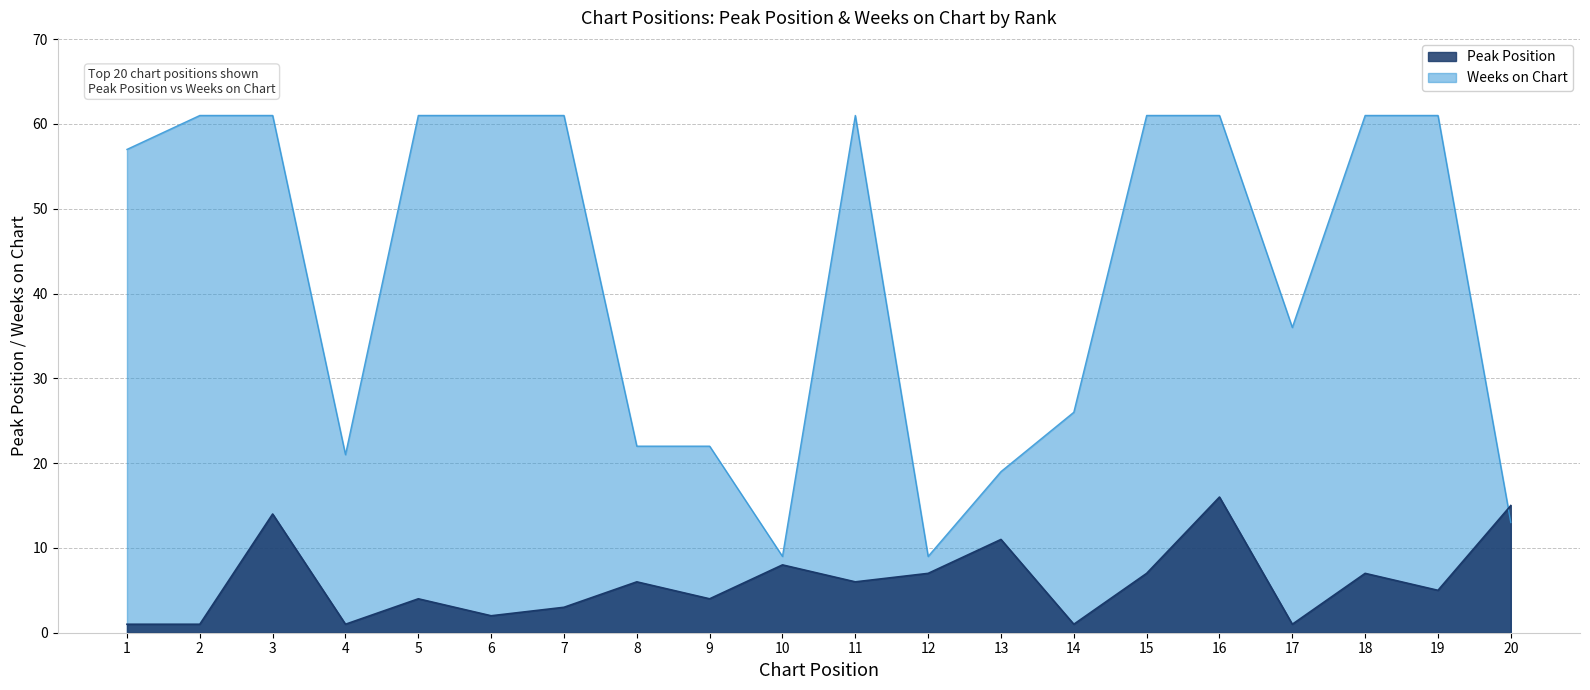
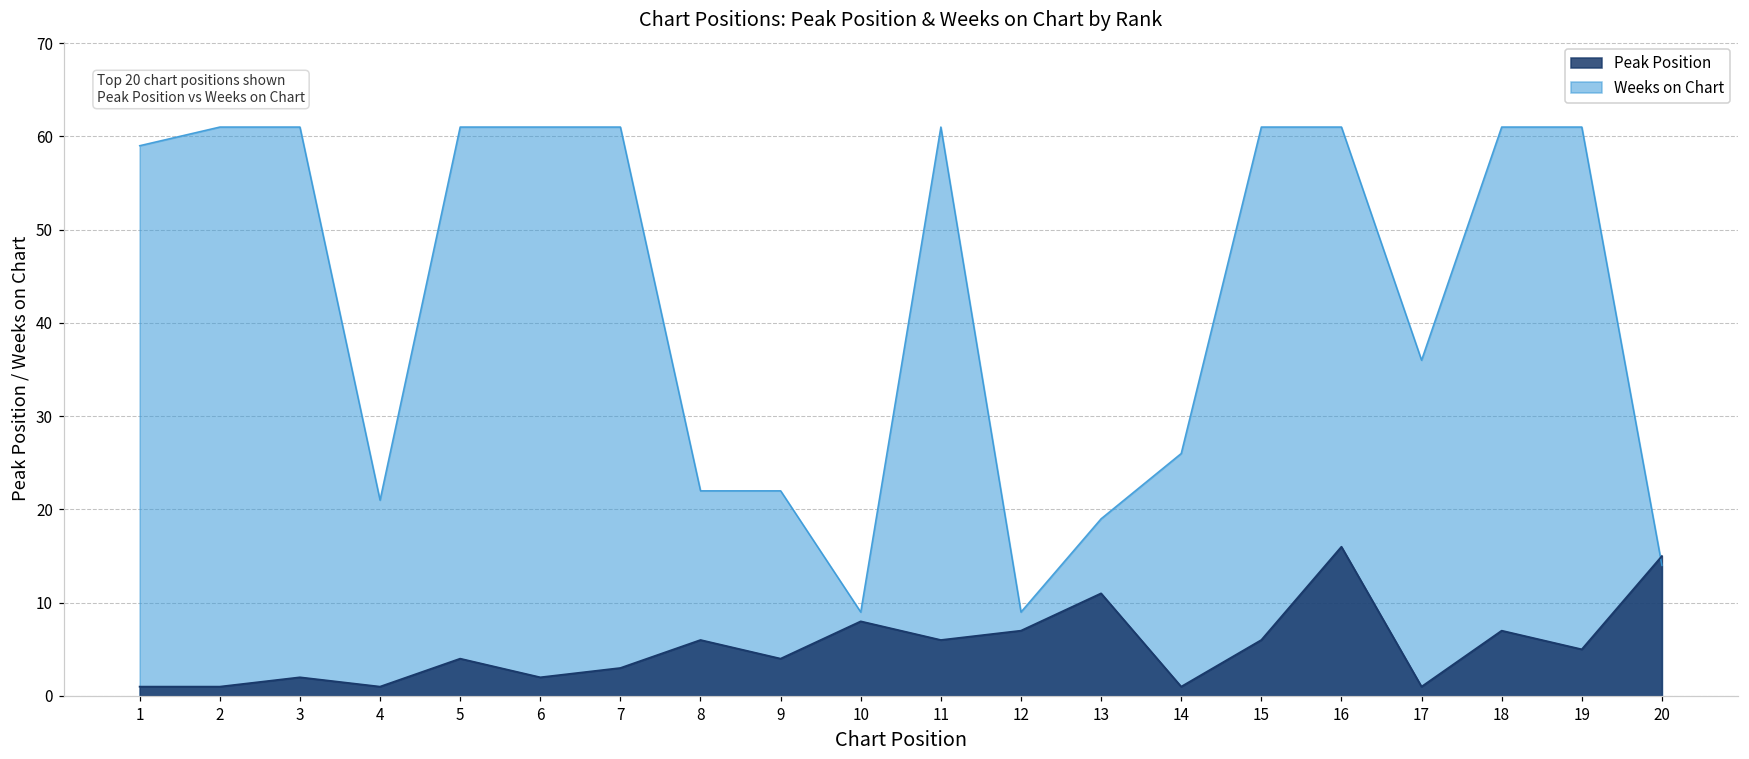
Weeks on Chart, 1: 57 -> 59
Peak Position, 3: 14 -> 2
Peak Position, 15: 7 -> 6
Weeks on Chart, 20: 13 -> 14
